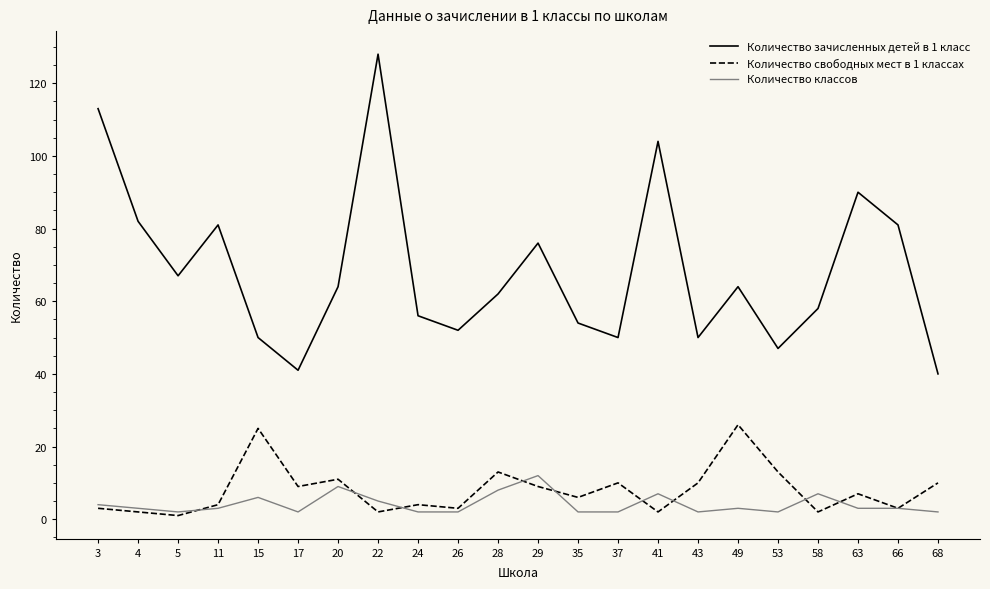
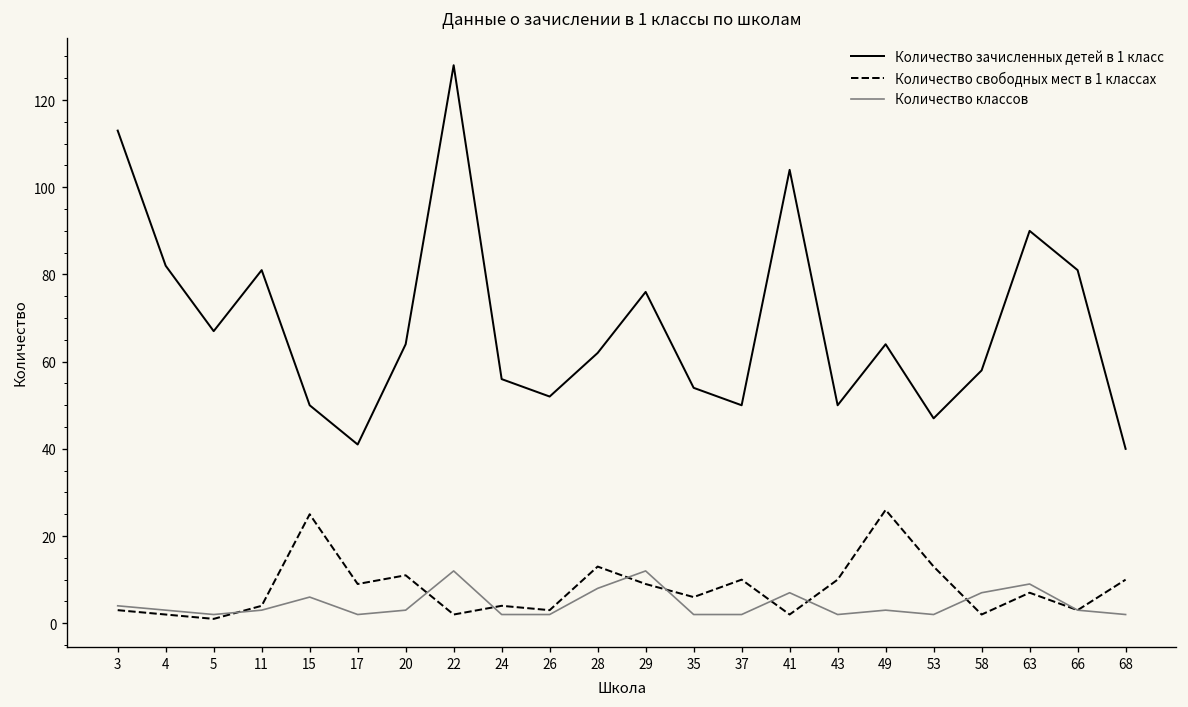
Количество классов, 20: 9 -> 3
Количество классов, 22: 5 -> 12
Количество классов, 63: 3 -> 9
